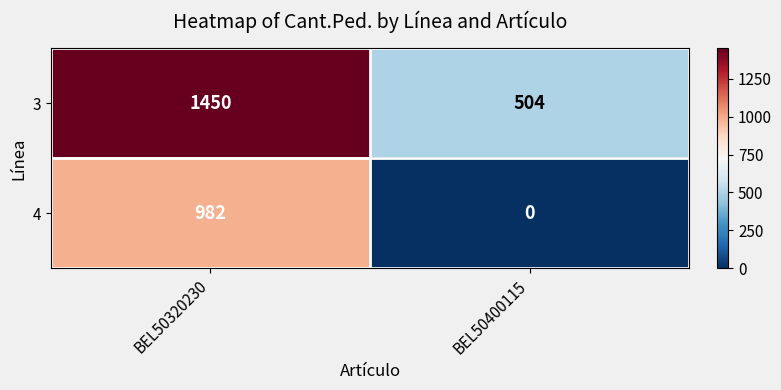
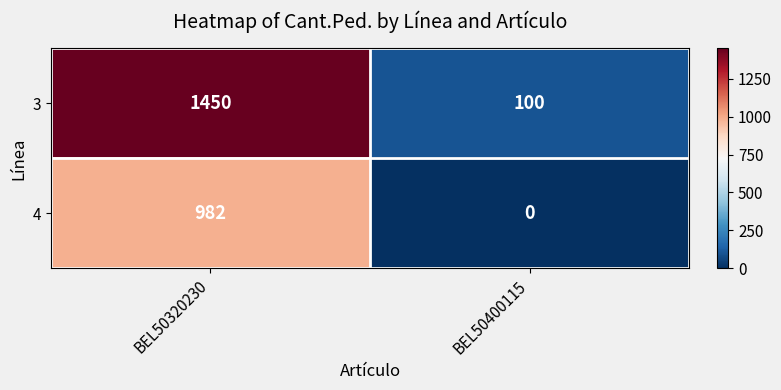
3, BEL50400115: 504 -> 100
